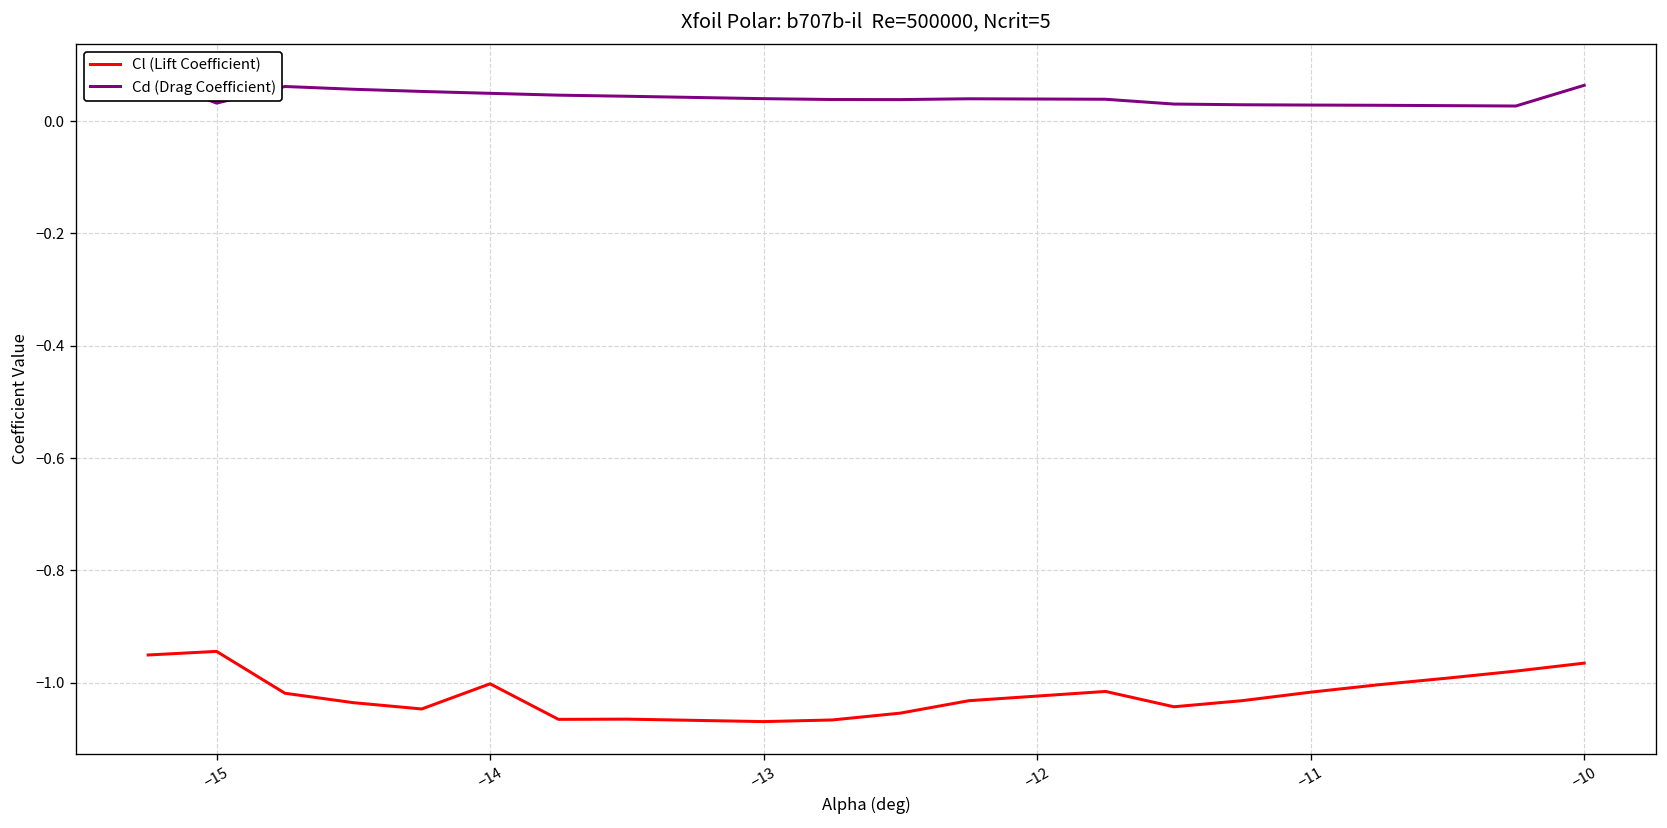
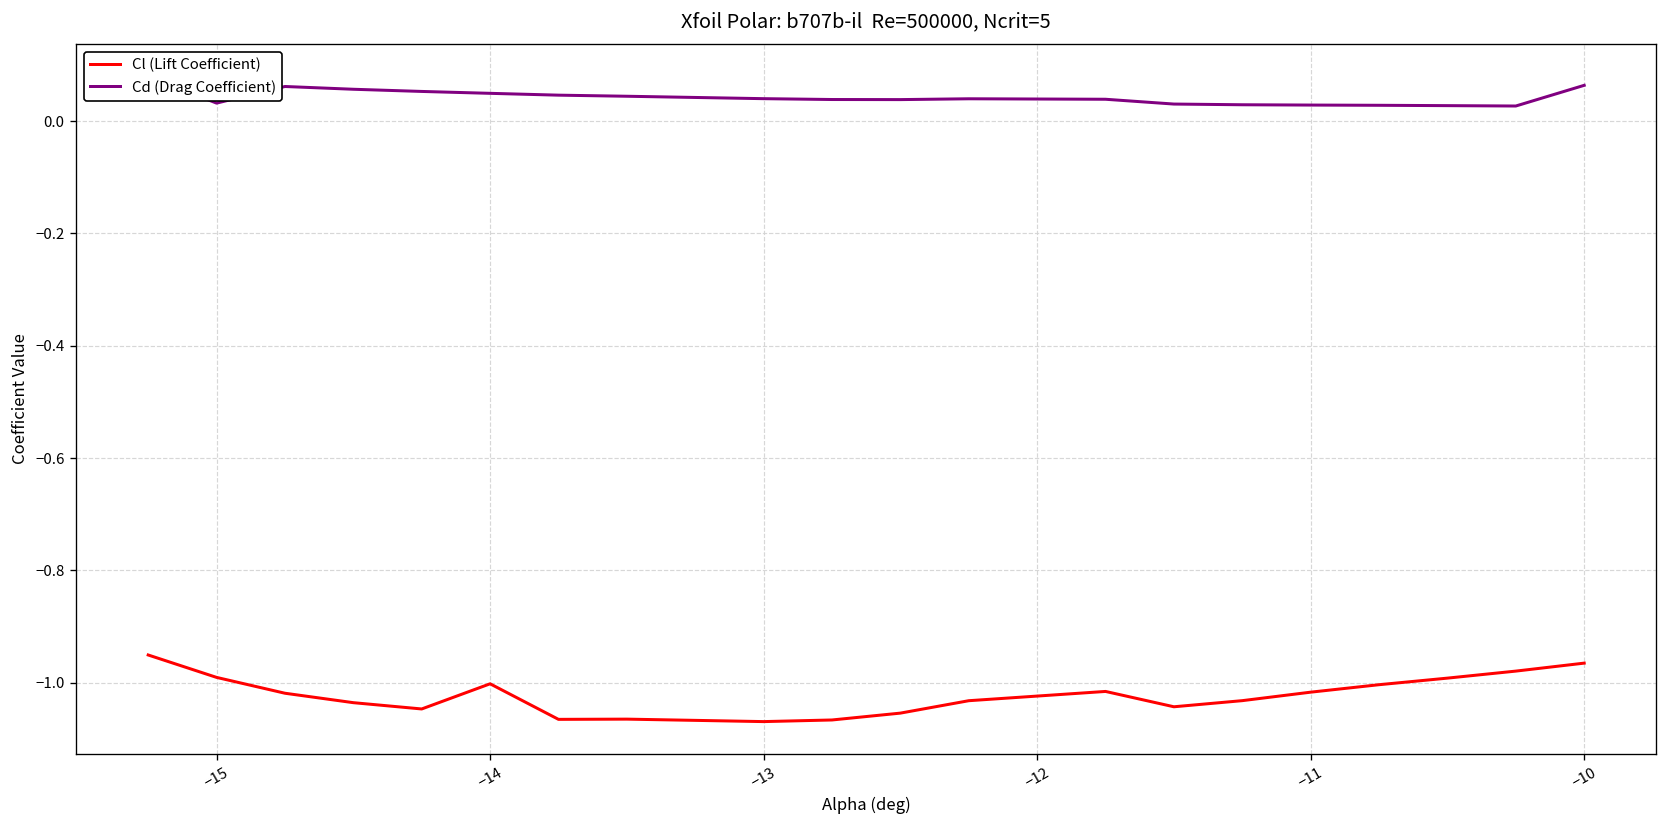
Cl (Lift Coefficient), −15: -0.94 -> -0.99
